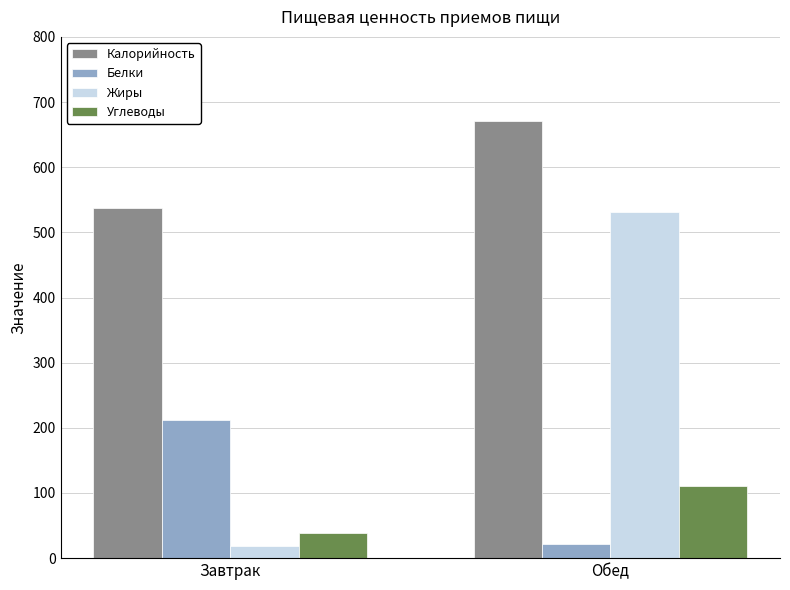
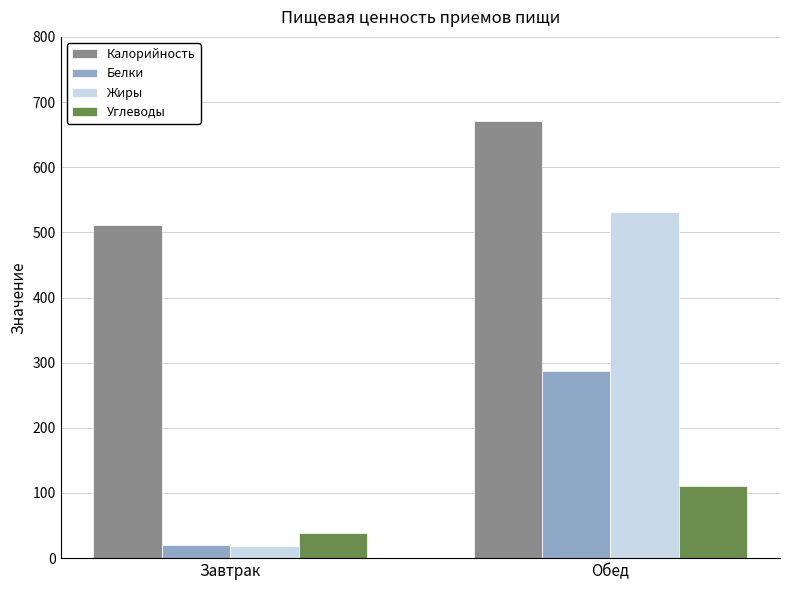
Калорийность, Завтрак: 540 -> 510
Белки, Завтрак: 210 -> 20
Белки, Обед: 20 -> 290
